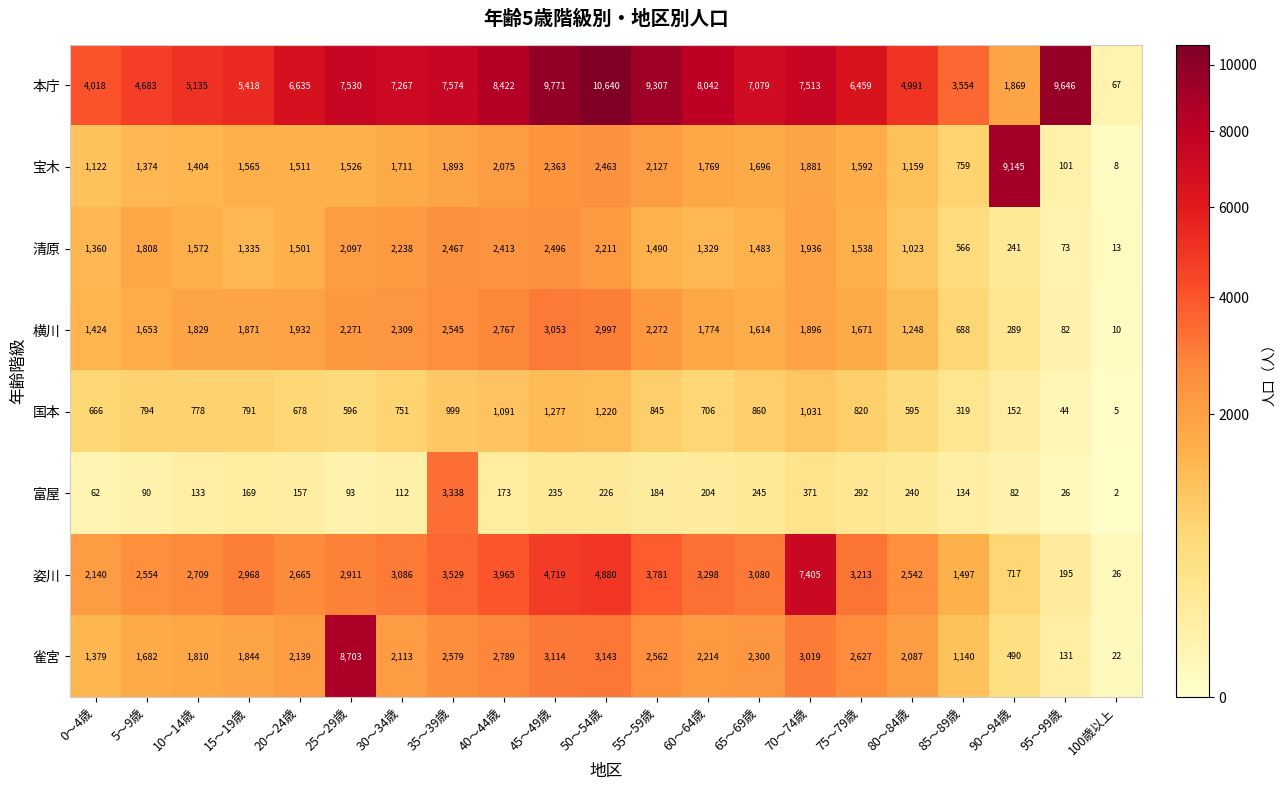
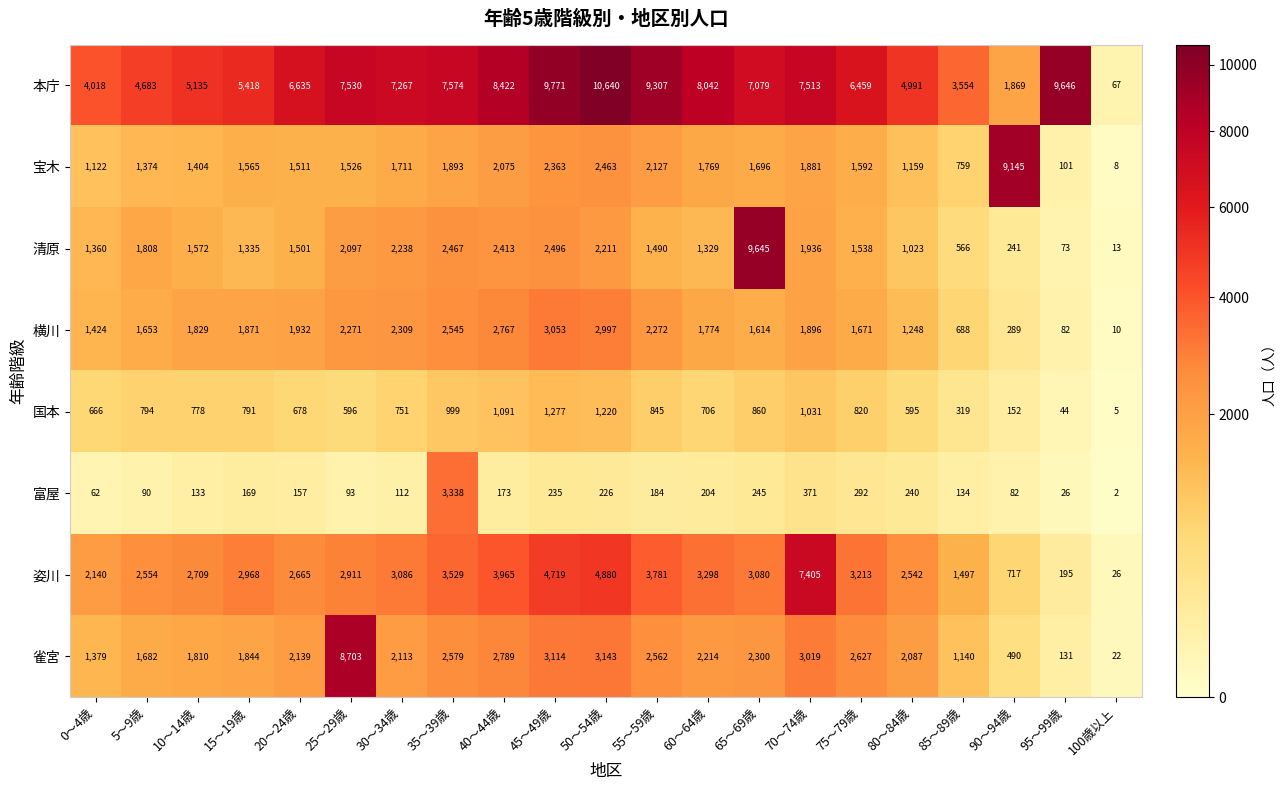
清原, 65～69歳: 1,483 -> 9,645
